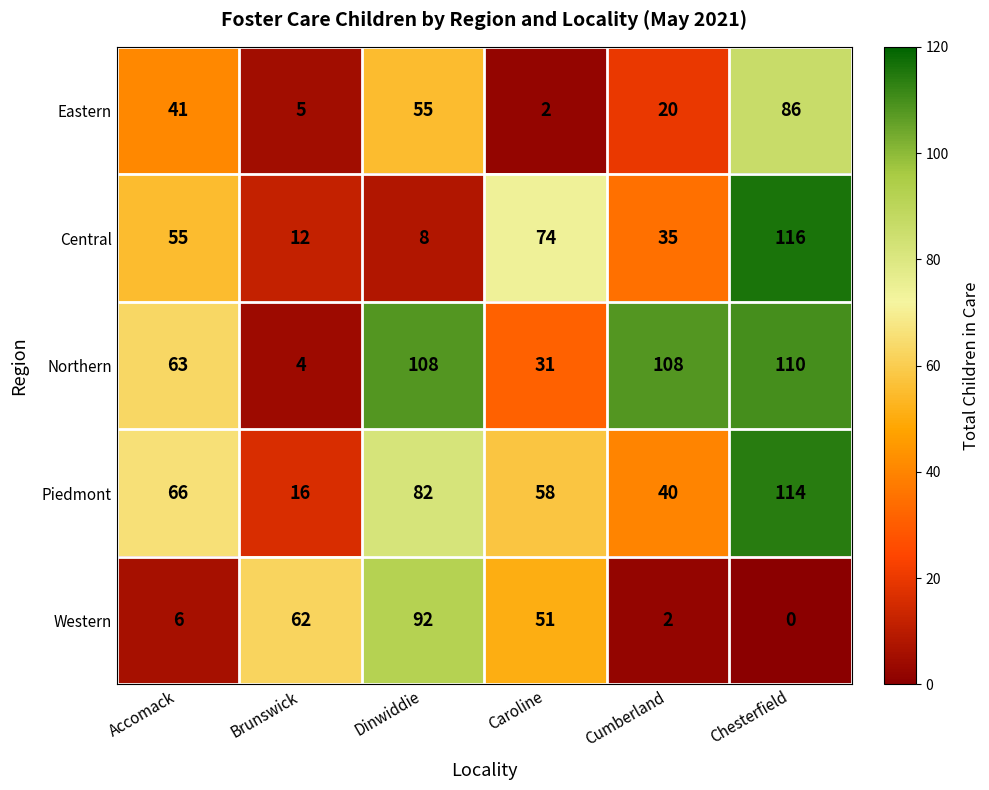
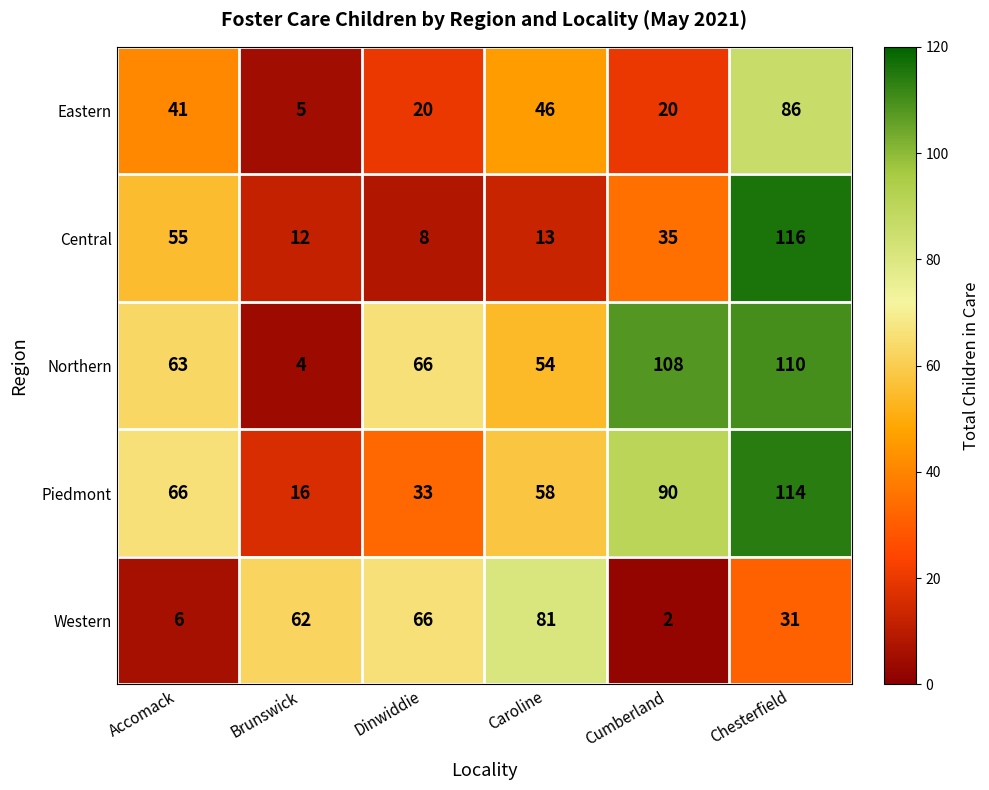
Eastern, Dinwiddie: 55 -> 20
Eastern, Caroline: 2 -> 46
Central, Caroline: 74 -> 13
Northern, Dinwiddie: 108 -> 66
Northern, Caroline: 31 -> 54
Piedmont, Dinwiddie: 82 -> 33
Piedmont, Cumberland: 40 -> 90
Western, Dinwiddie: 92 -> 66
Western, Caroline: 51 -> 81
Western, Chesterfield: 0 -> 31
